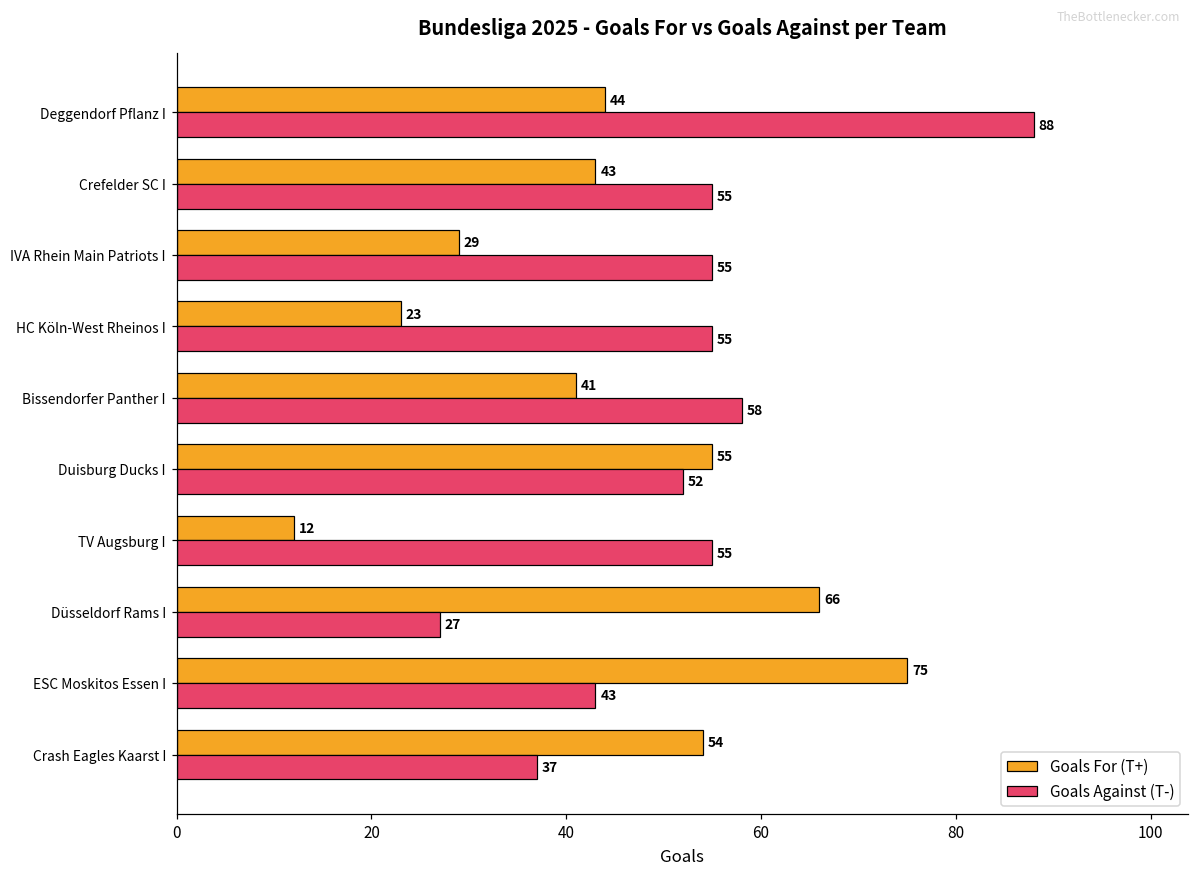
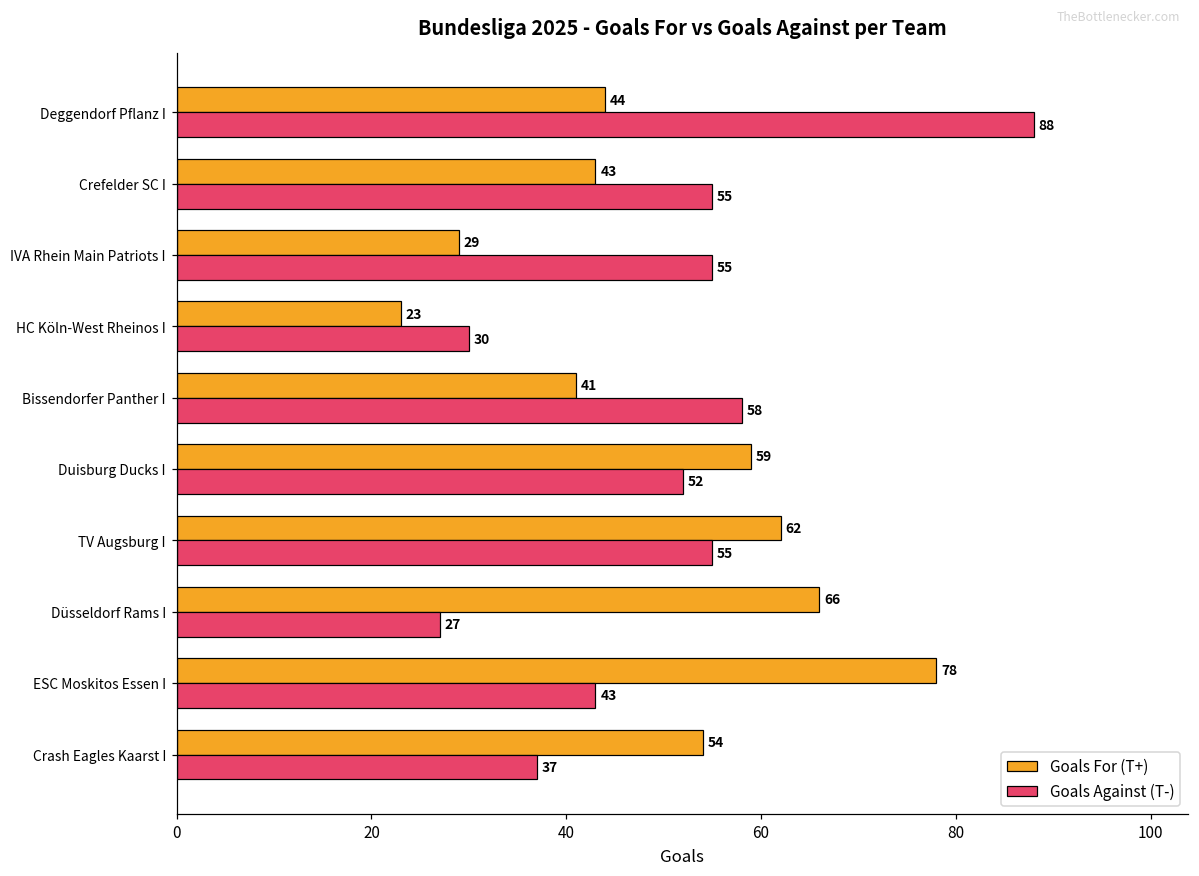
Goals Against (T-), HC Köln-West Rheinos I: 55 -> 30
Goals For (T+), Duisburg Ducks I: 55 -> 59
Goals For (T+), TV Augsburg I: 12 -> 62
Goals For (T+), ESC Moskitos Essen I: 75 -> 78
